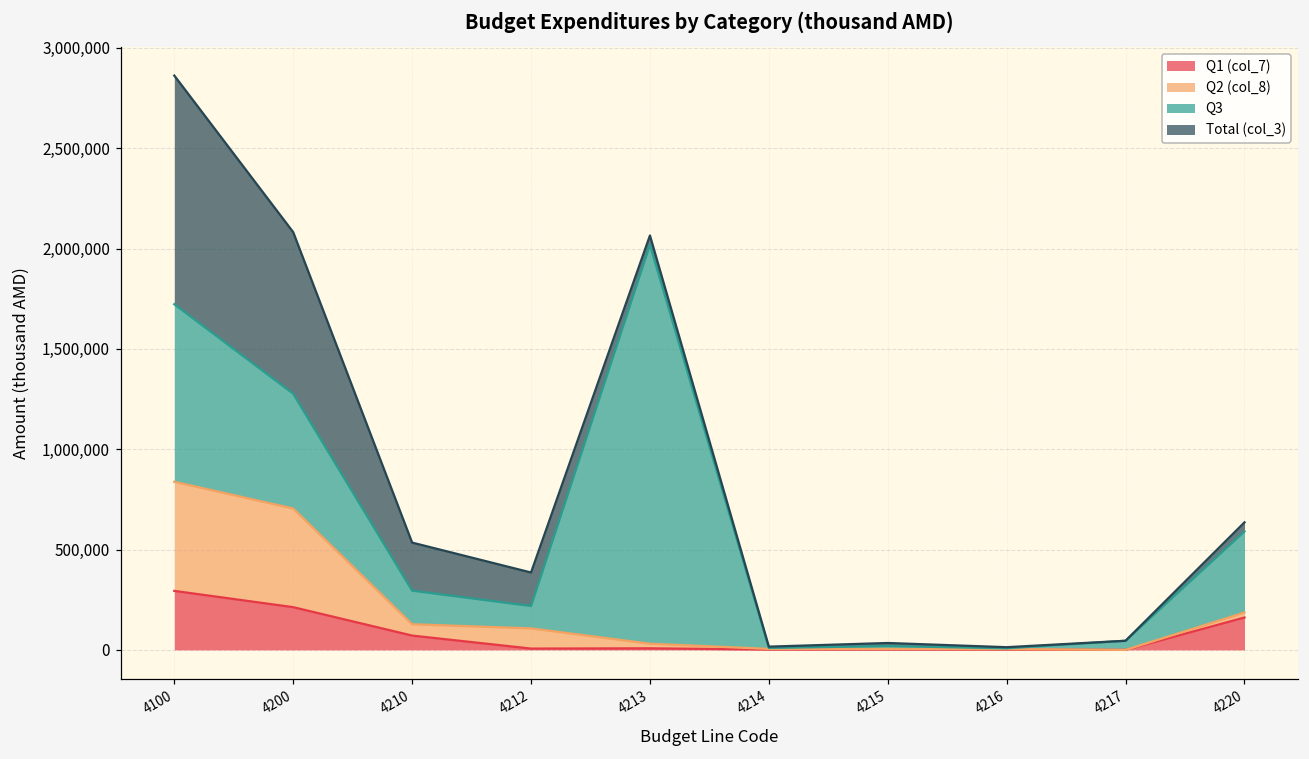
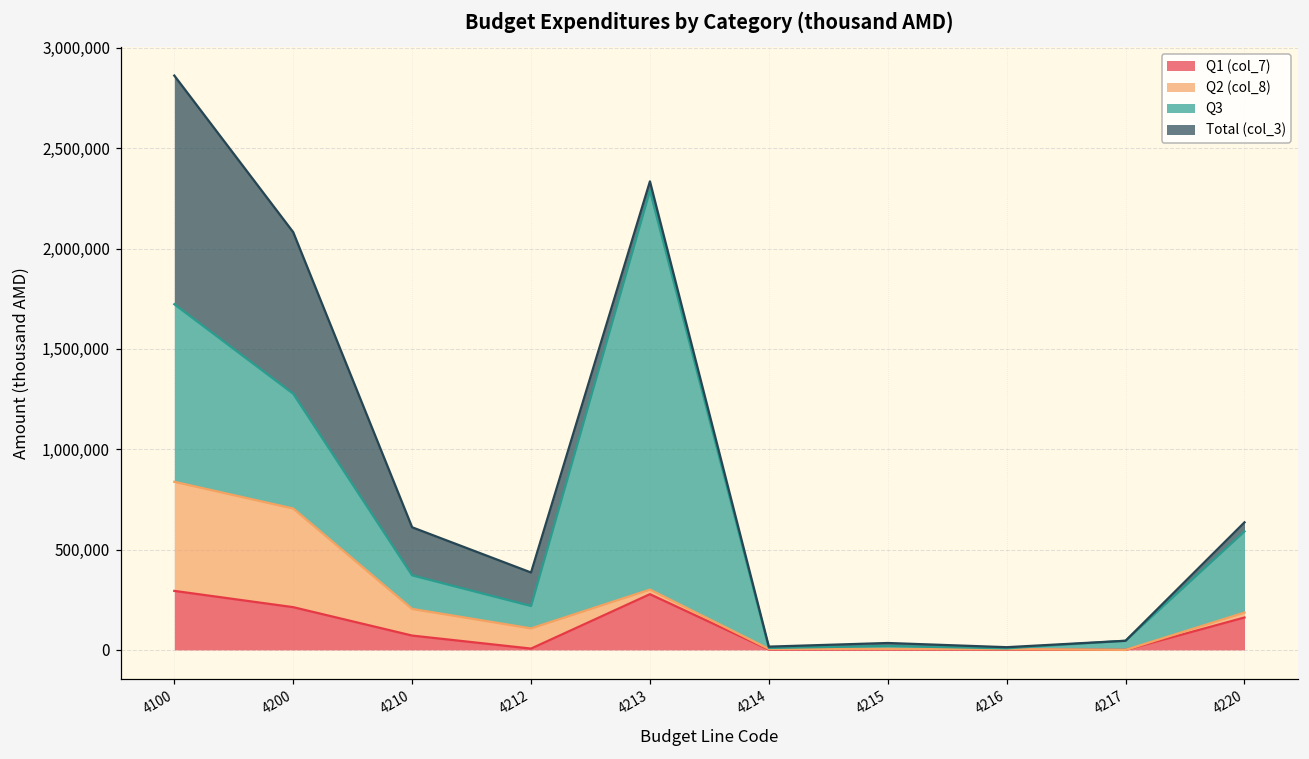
Q2 (col_8), 4210: 60,000 -> 130,000
Q1 (col_7), 4213: 10,000 -> 280,000
